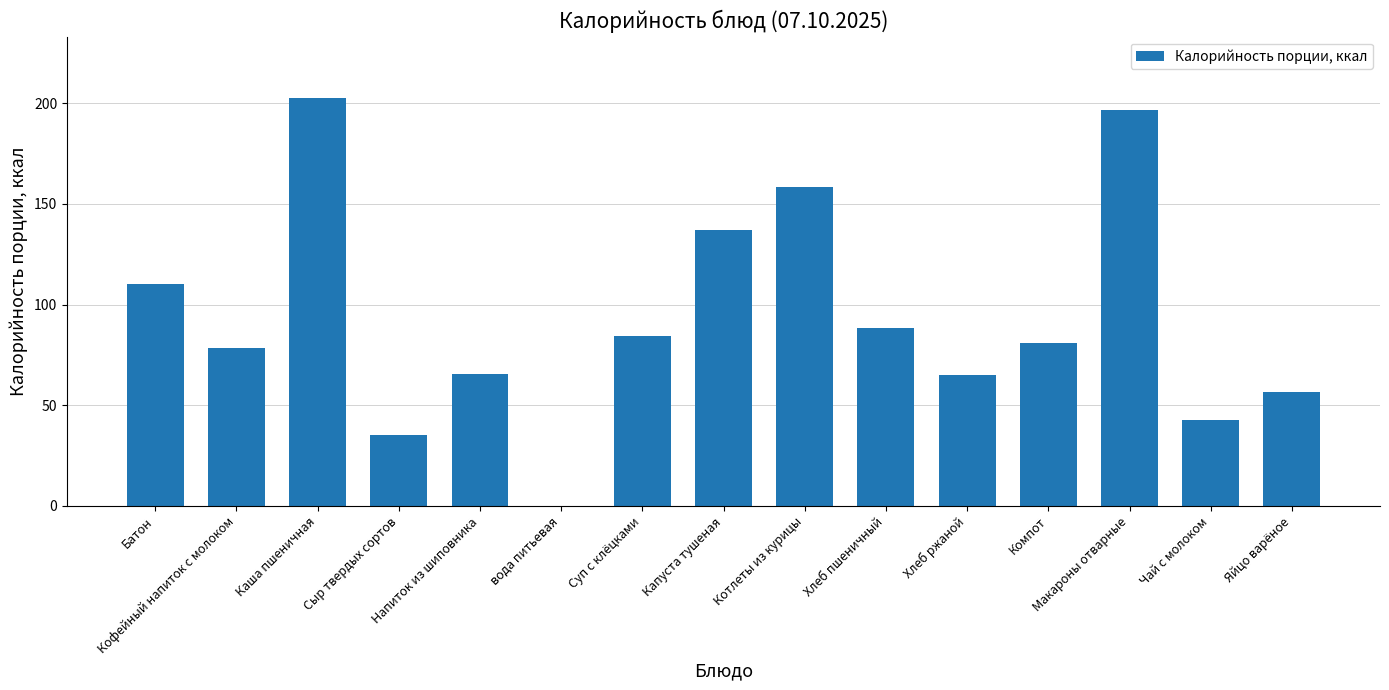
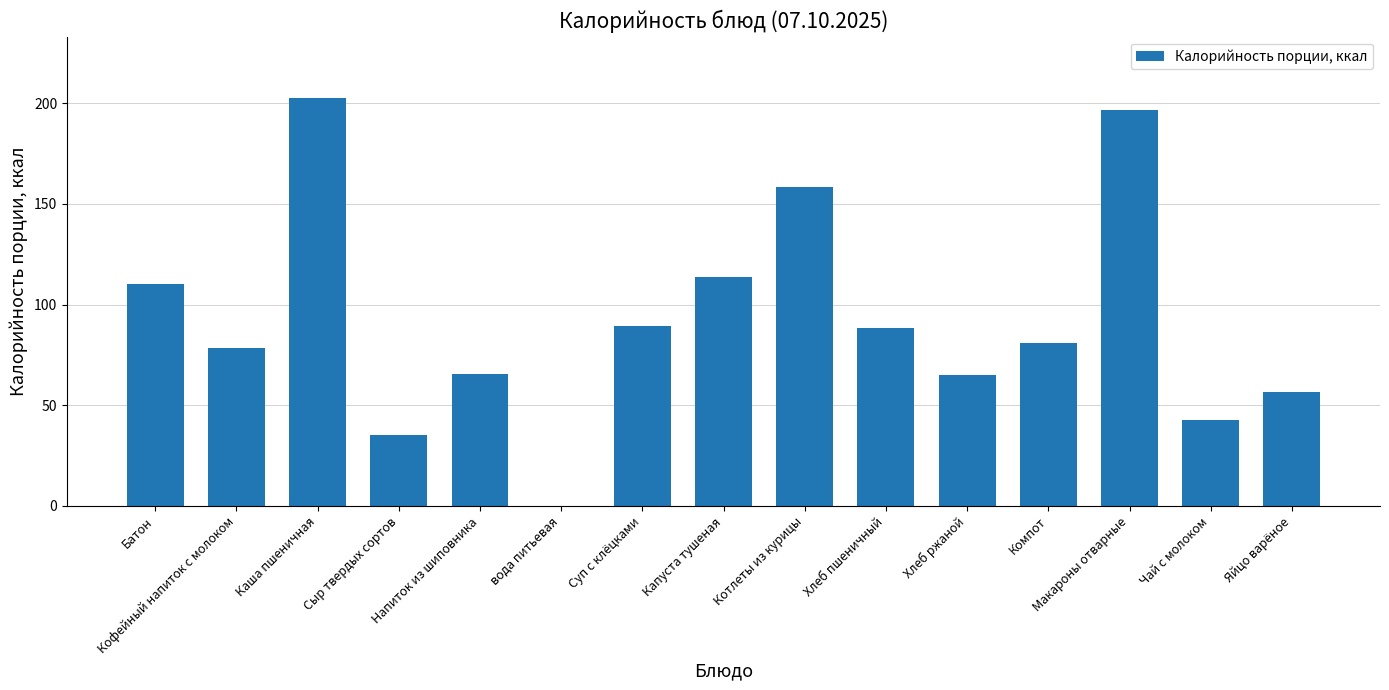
Суп с клёцками: 84 -> 89
Капуста тушеная: 137 -> 114
